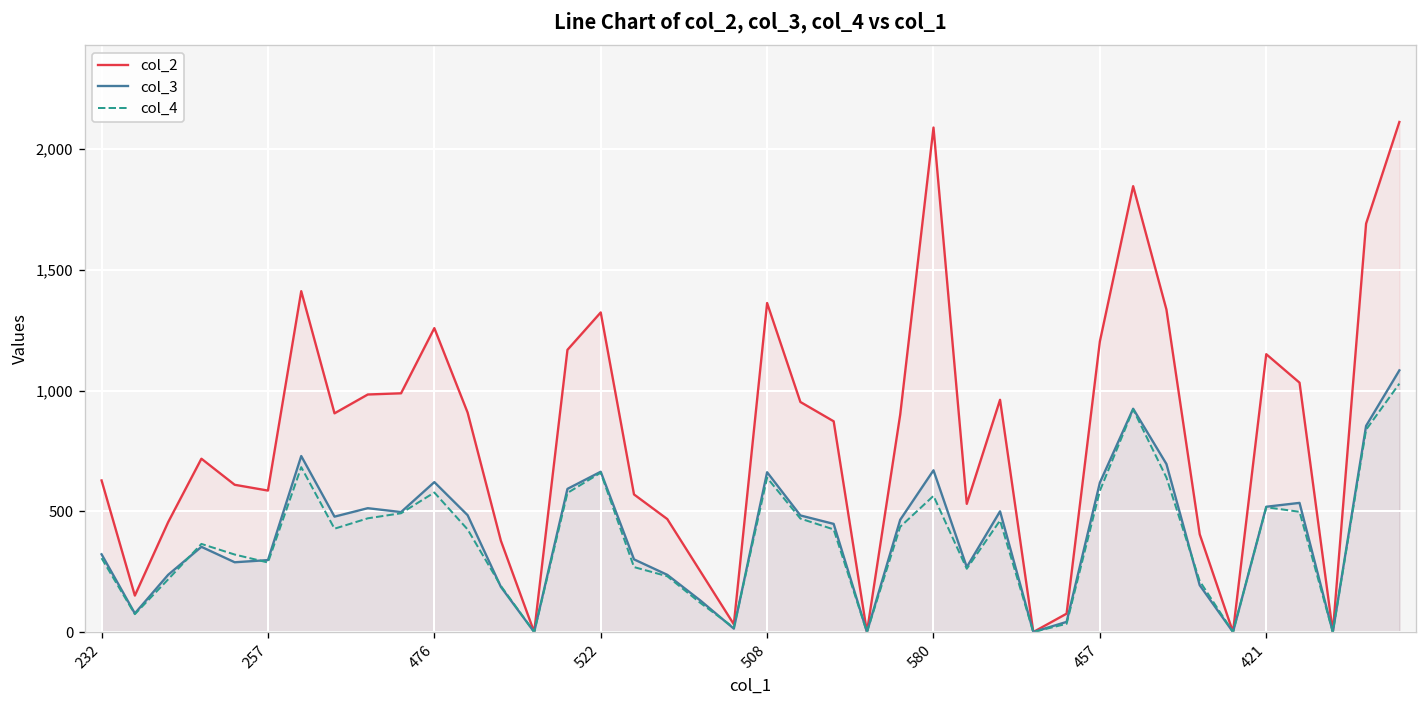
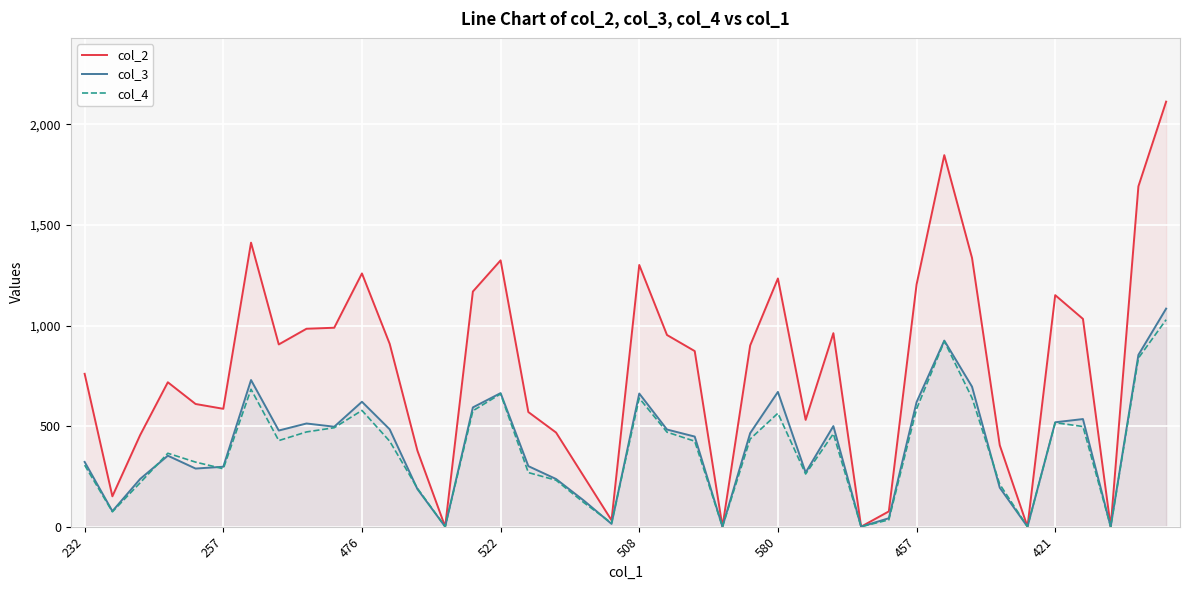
col_2, 232: 630 -> 760
col_2, 508: 1,360 -> 1,300
col_2, 580: 2,090 -> 1,230
